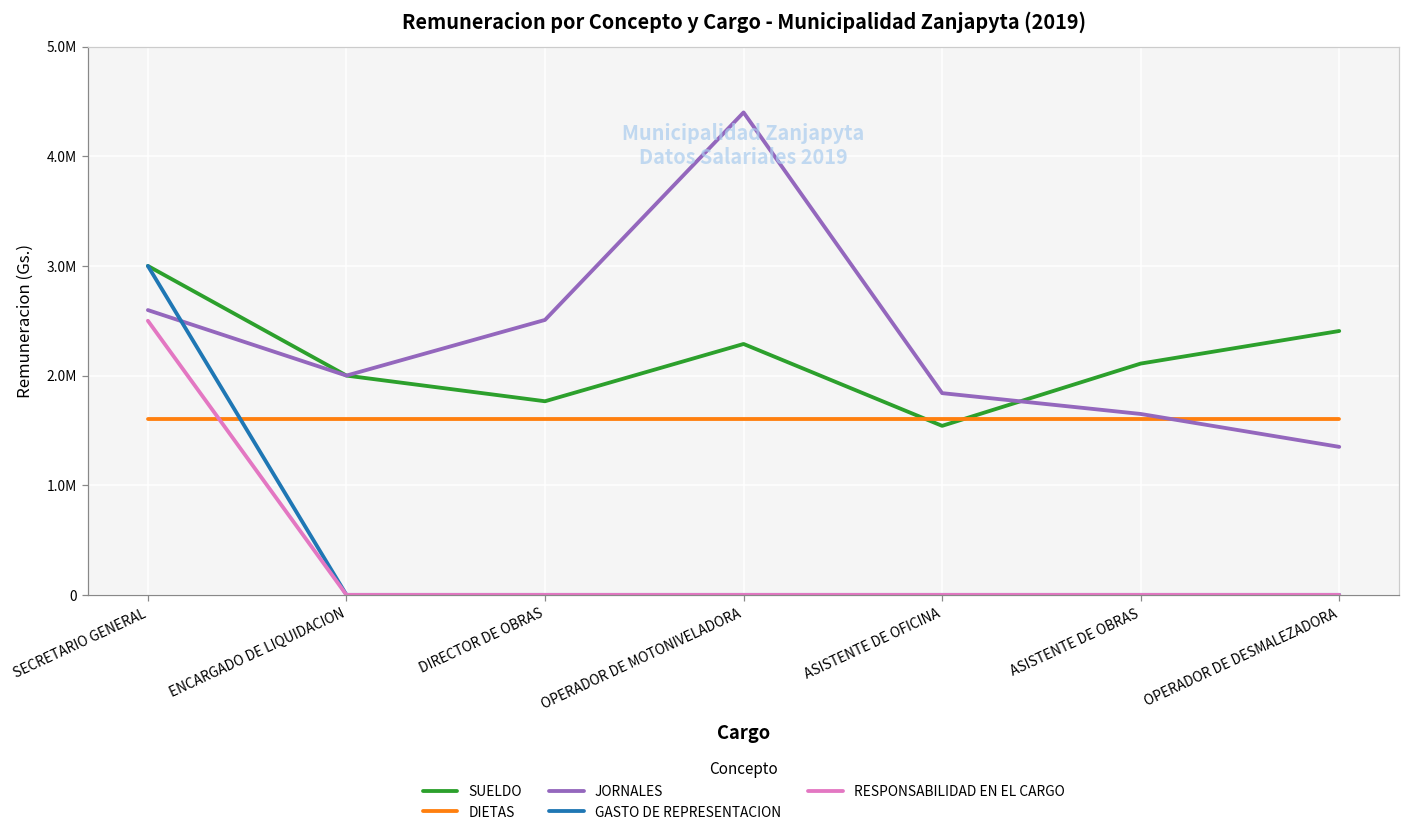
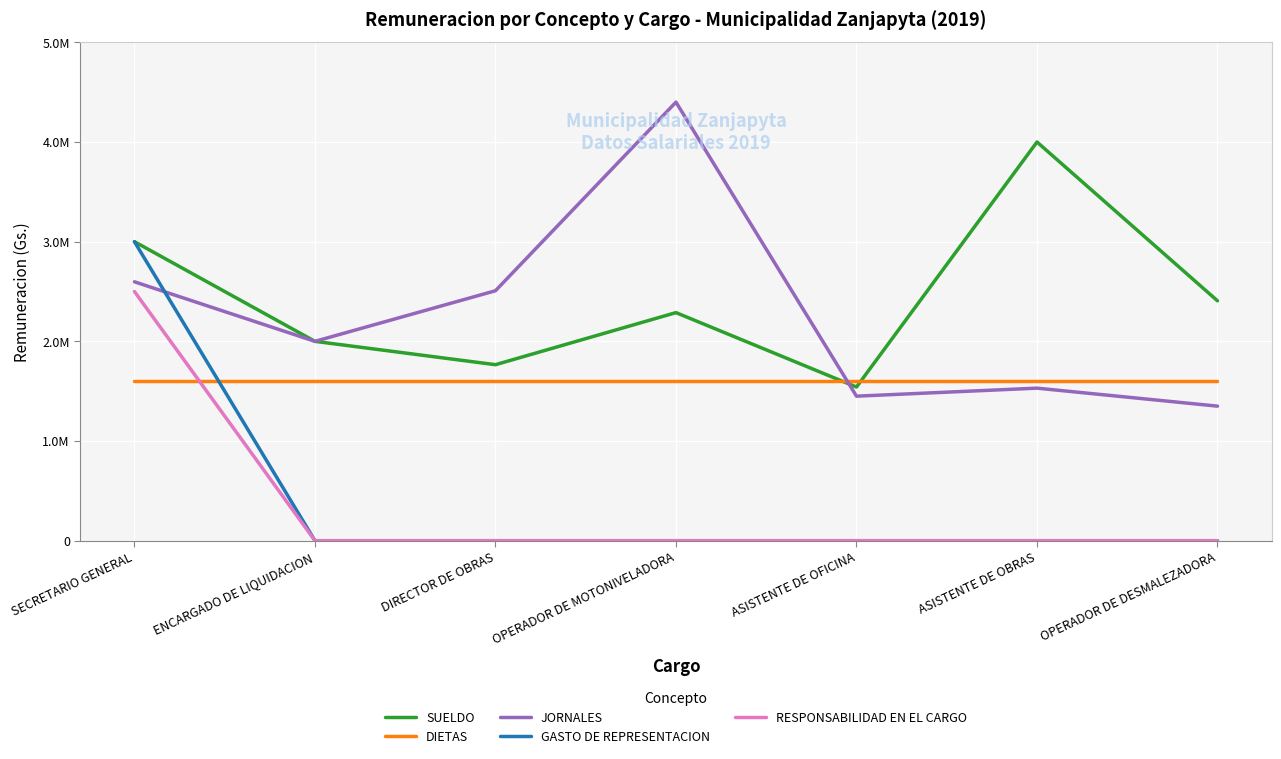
JORNALES, ASISTENTE DE OFICINA: 1800000 -> 1500000
SUELDO, ASISTENTE DE OBRAS: 2100000 -> 4000000
JORNALES, ASISTENTE DE OBRAS: 1700000 -> 1500000
